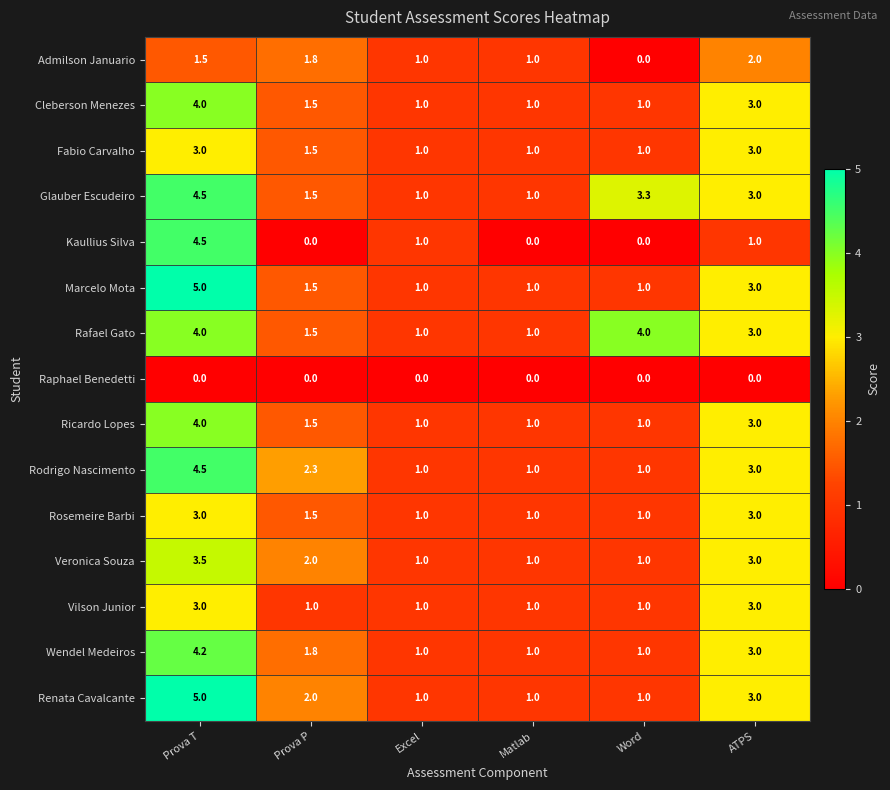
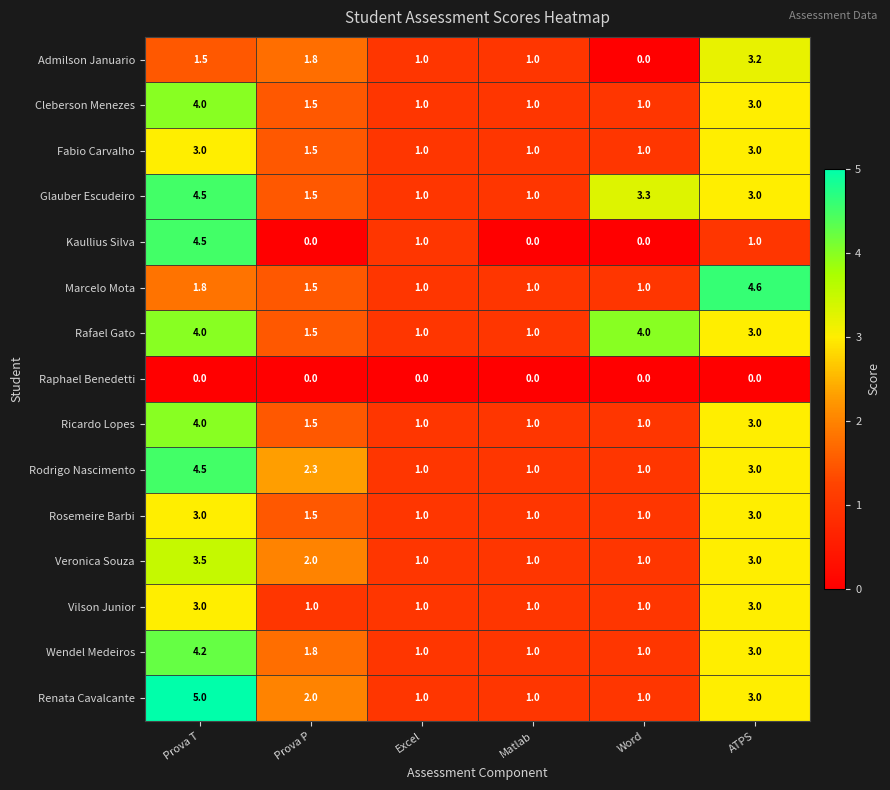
Admilson Januario, ATPS: 2.0 -> 3.2
Marcelo Mota, Prova T: 5.0 -> 1.8
Marcelo Mota, ATPS: 3.0 -> 4.6
